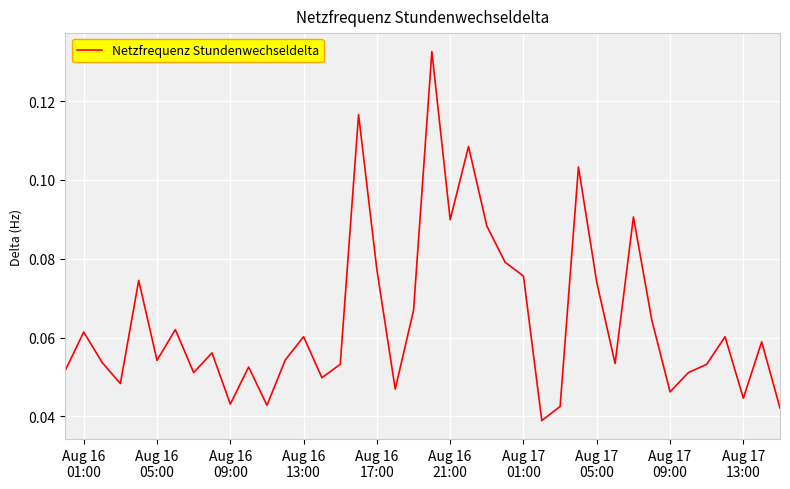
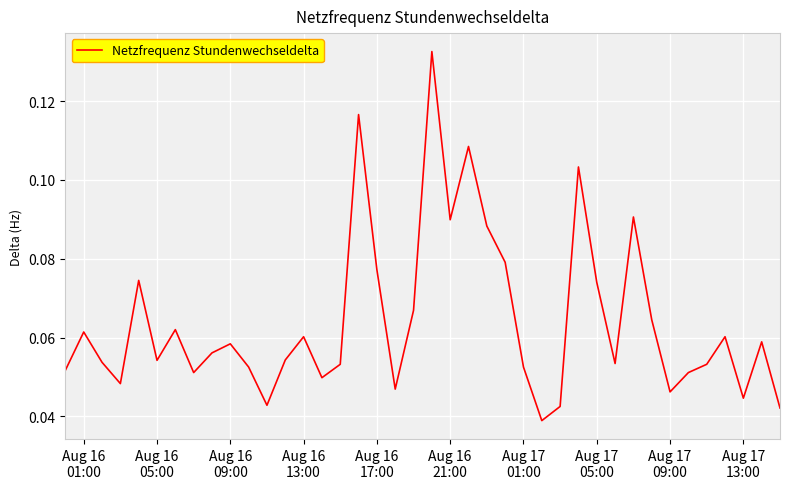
Aug 16 09:00: 0.043 -> 0.058
Aug 17 01:00: 0.076 -> 0.053
